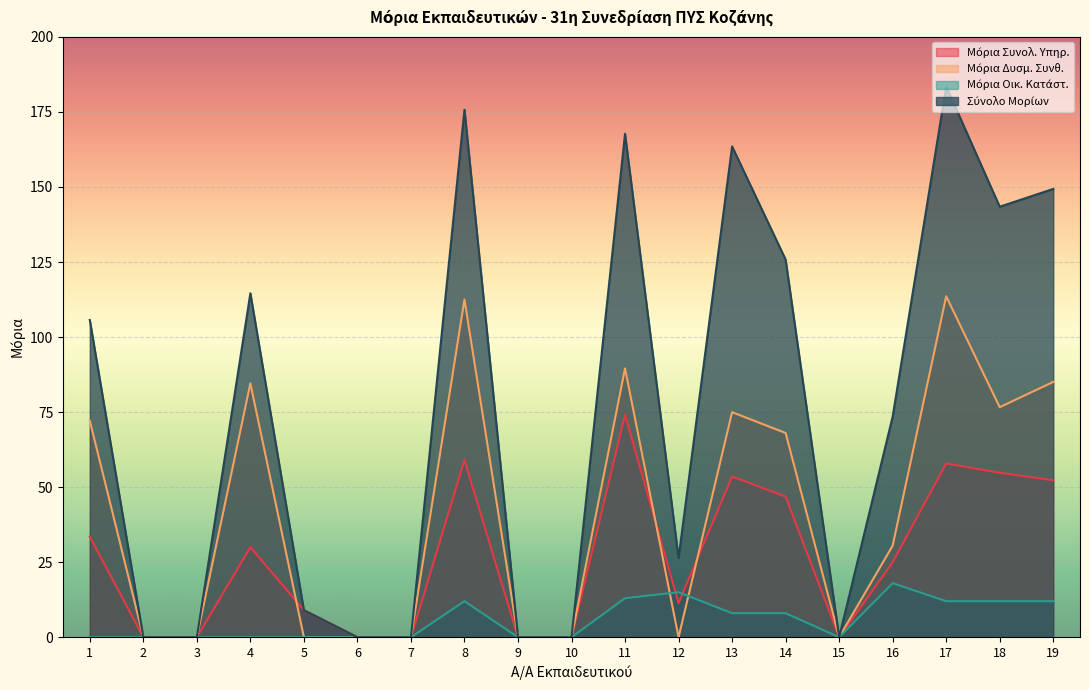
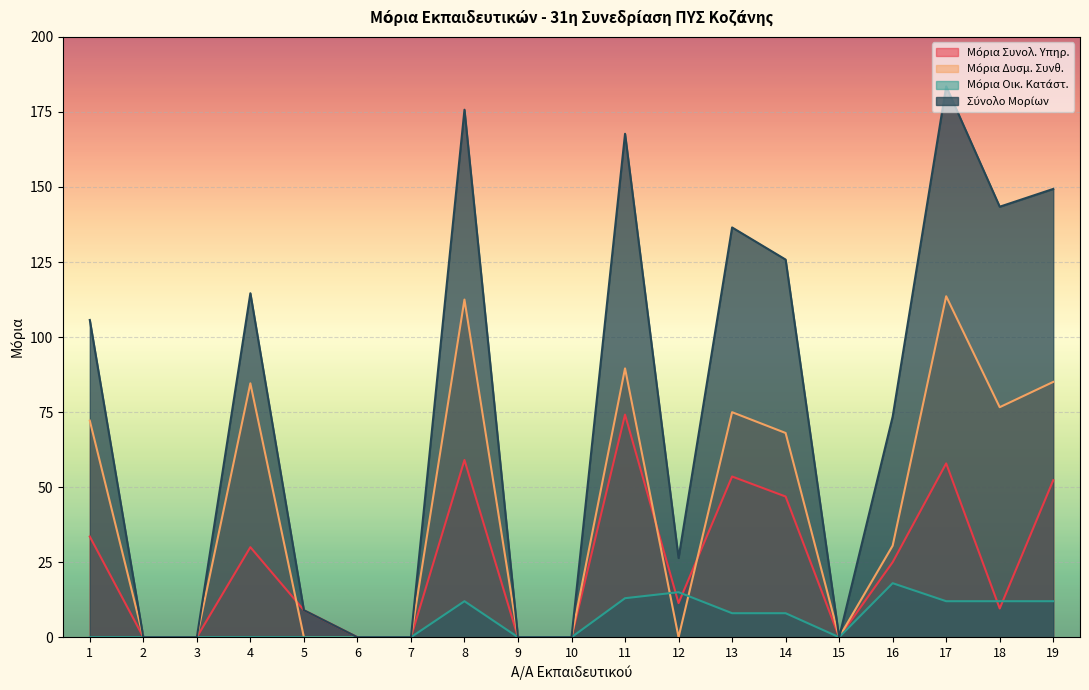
Σύνολο Μορίων, 13: 163 -> 137
Μόρια Συνολ. Υπηρ., 18: 55 -> 10
